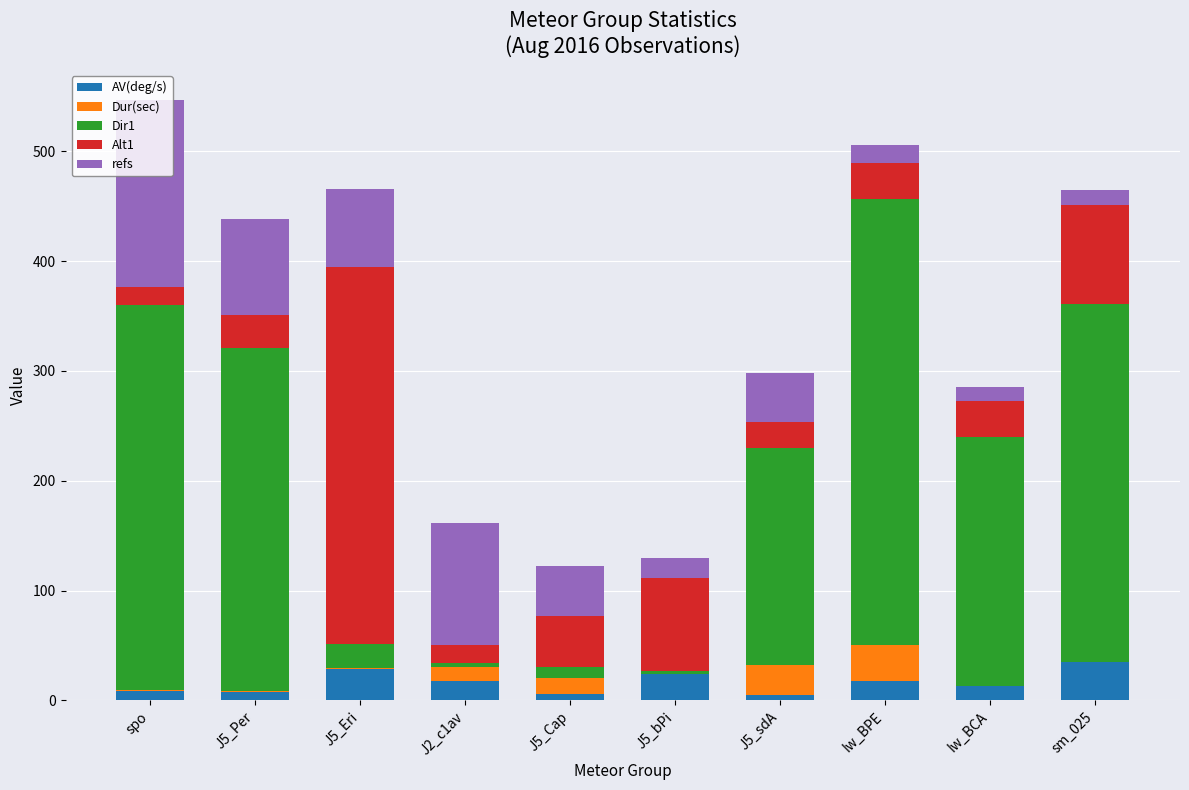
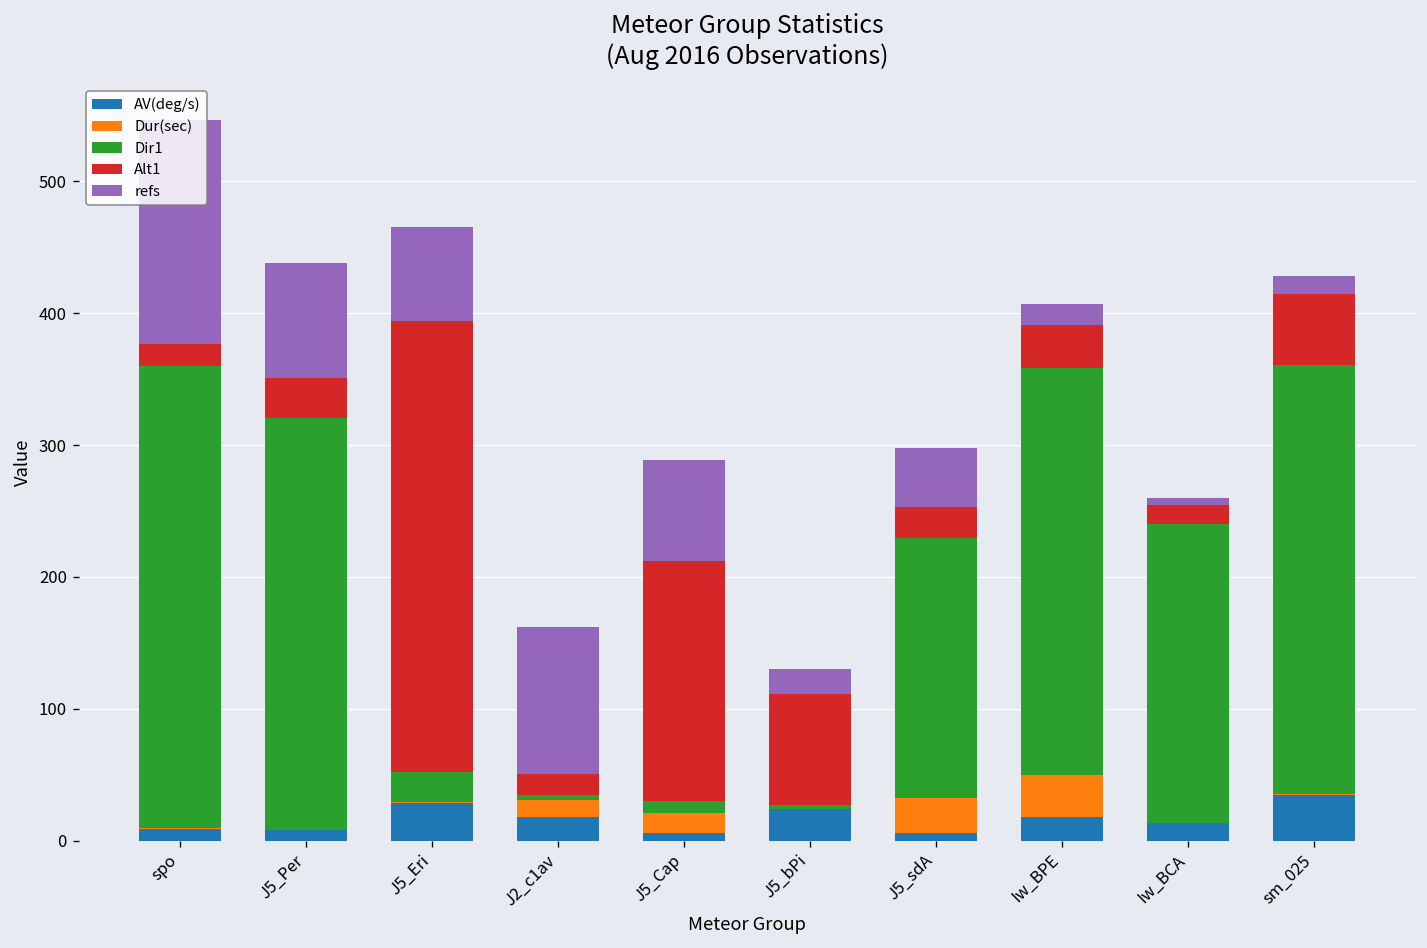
Alt1, J5_Cap: 46 -> 182
refs, J5_Cap: 46 -> 76
Dir1, Iw_BPE: 407 -> 308
Alt1, Iw_BCA: 32 -> 15
refs, Iw_BCA: 13 -> 5
Alt1, sm_025: 90 -> 54
